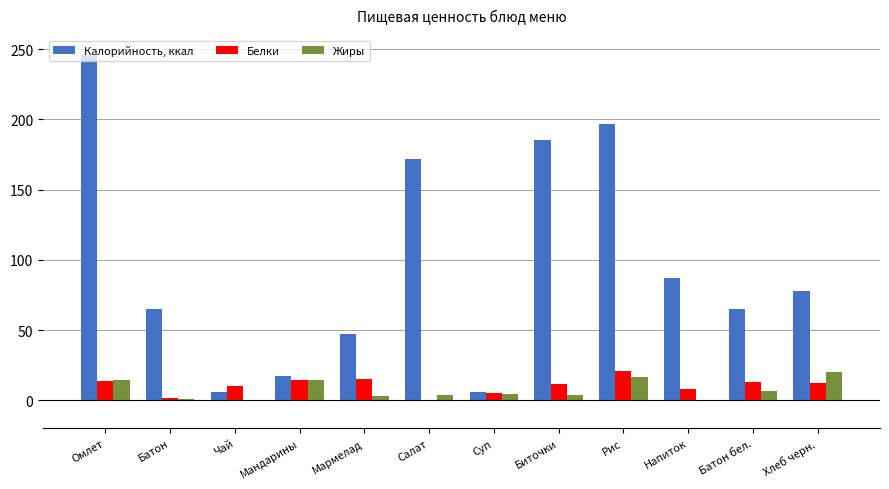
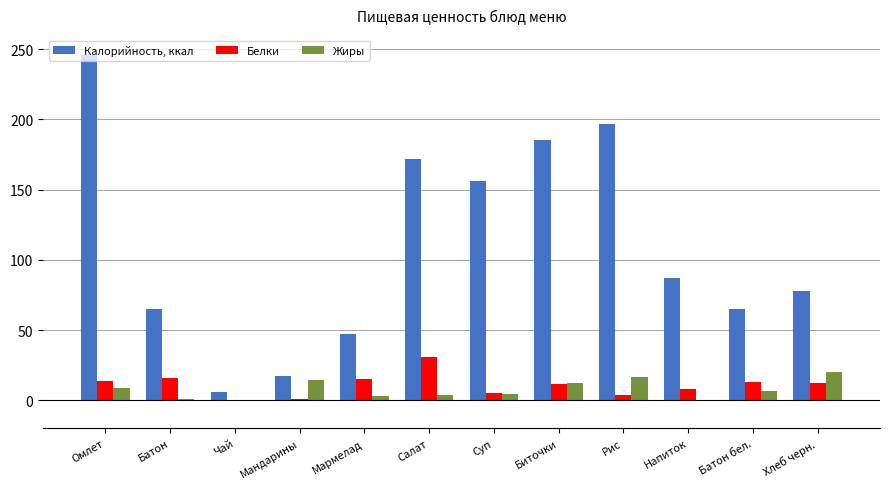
Жиры, Омлет: 15 -> 8
Белки, Батон: 2 -> 16
Белки, Чай: 10 -> 0
Белки, Мандарины: 14 -> 1
Белки, Салат: 1 -> 31
Калорийность, ккал, Суп: 6 -> 156
Жиры, Биточки: 4 -> 12
Белки, Рис: 21 -> 4
